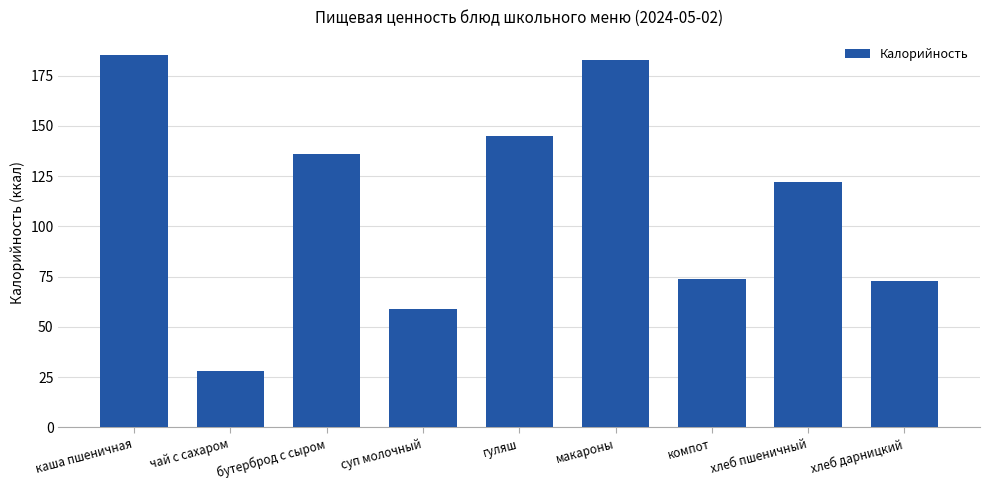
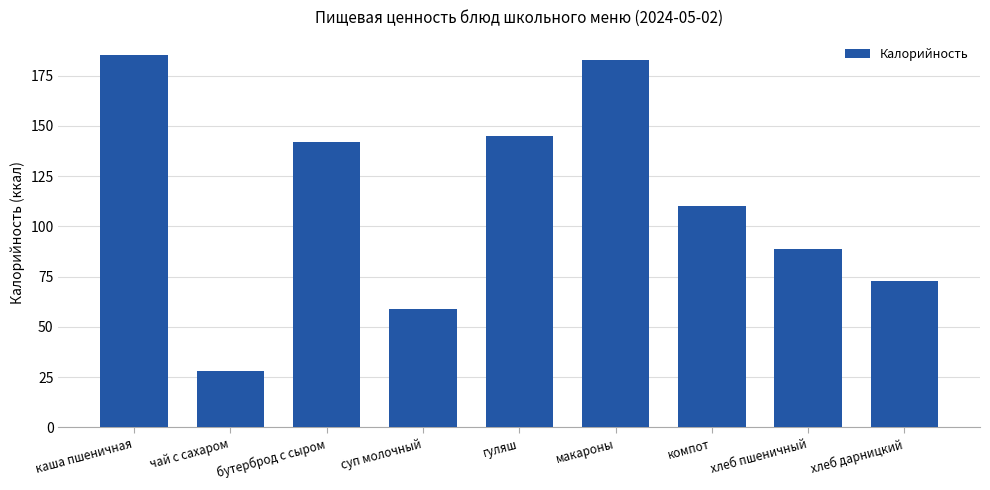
бутерброд с сыром: 136 -> 142
компот: 74 -> 110
хлеб пшеничный: 122 -> 89
